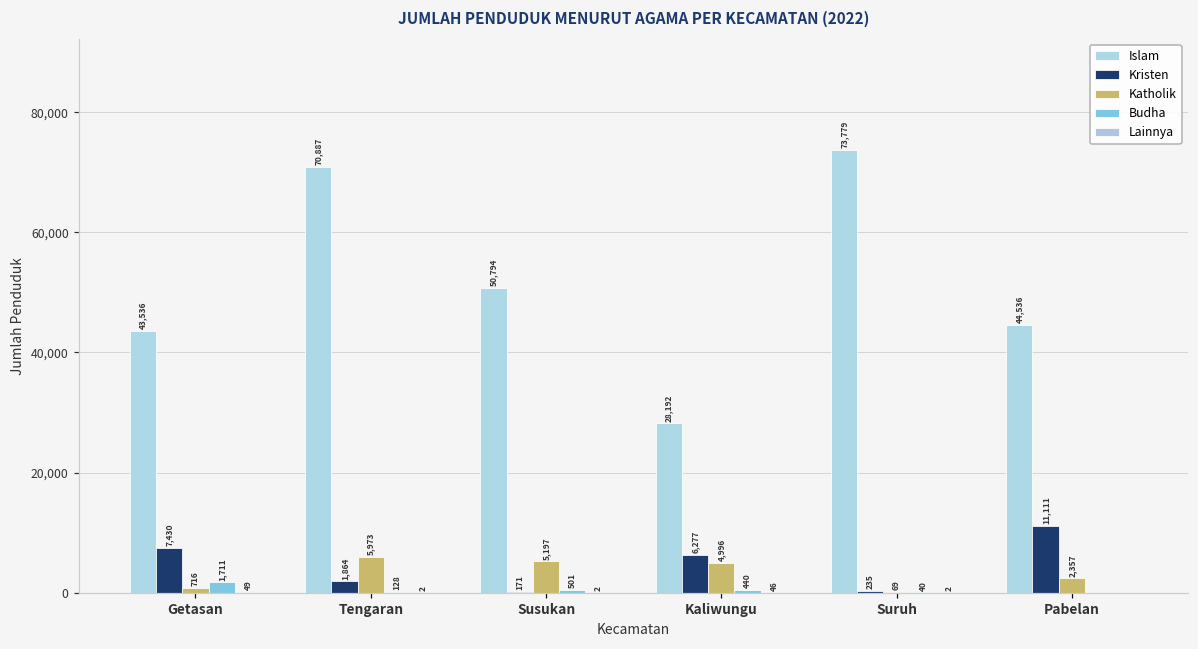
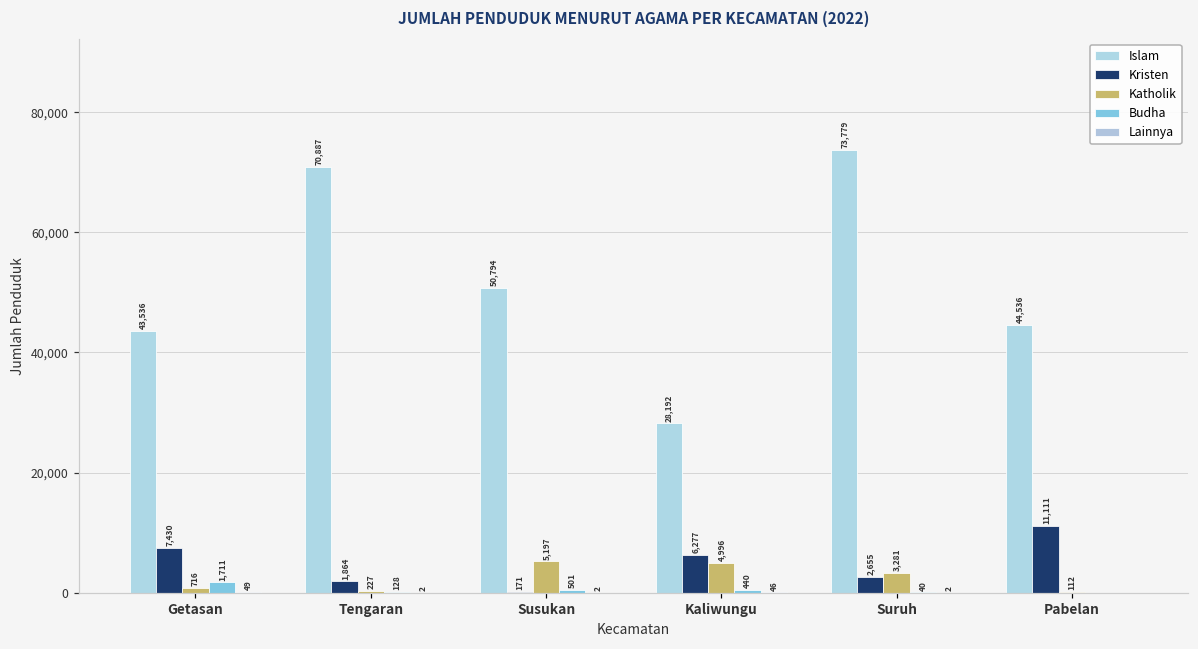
Katholik, Tengaran: 5,973 -> 227
Kristen, Suruh: 235 -> 2,655
Katholik, Suruh: 69 -> 3,281
Katholik, Pabelan: 2,357 -> 112
